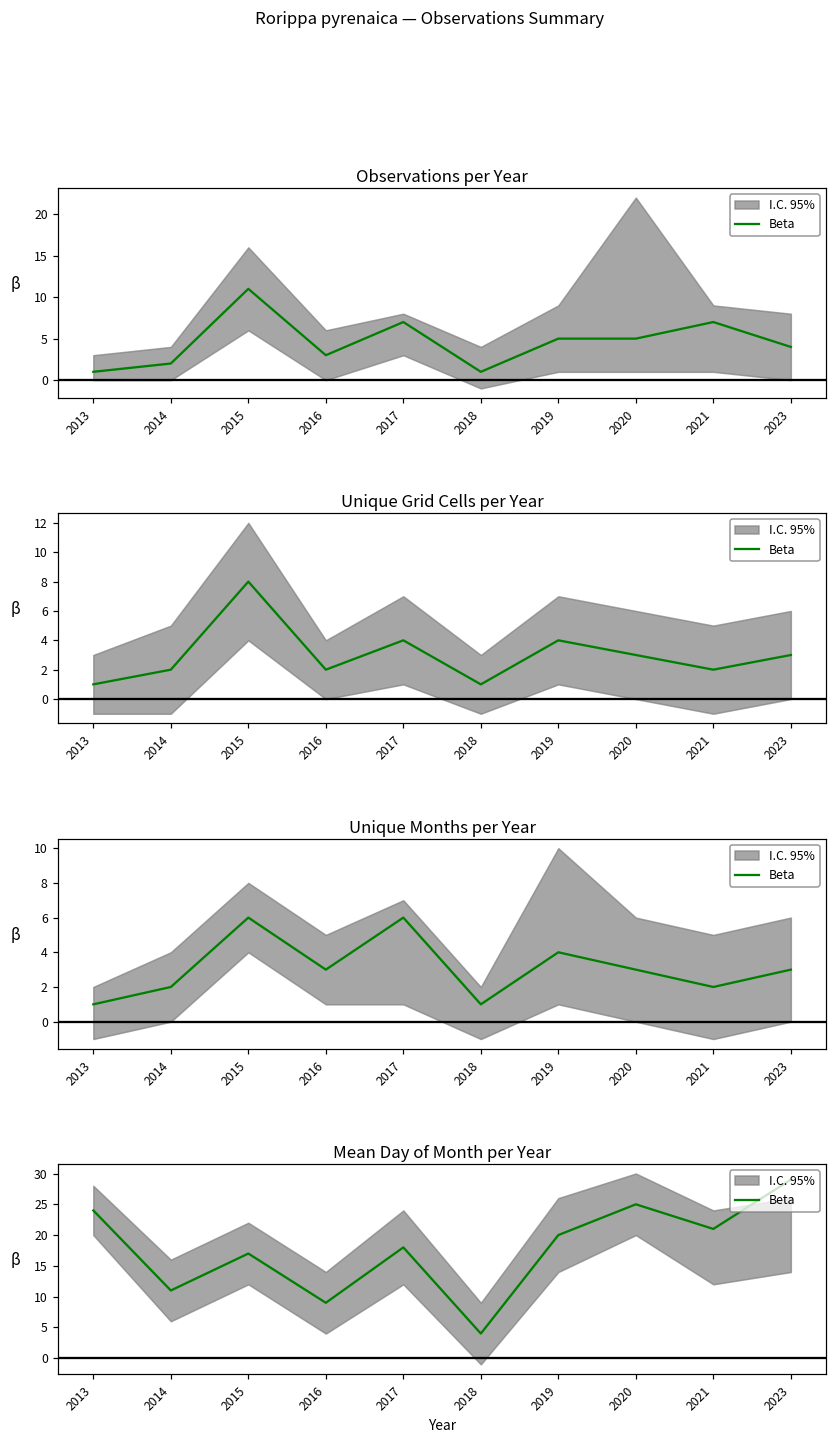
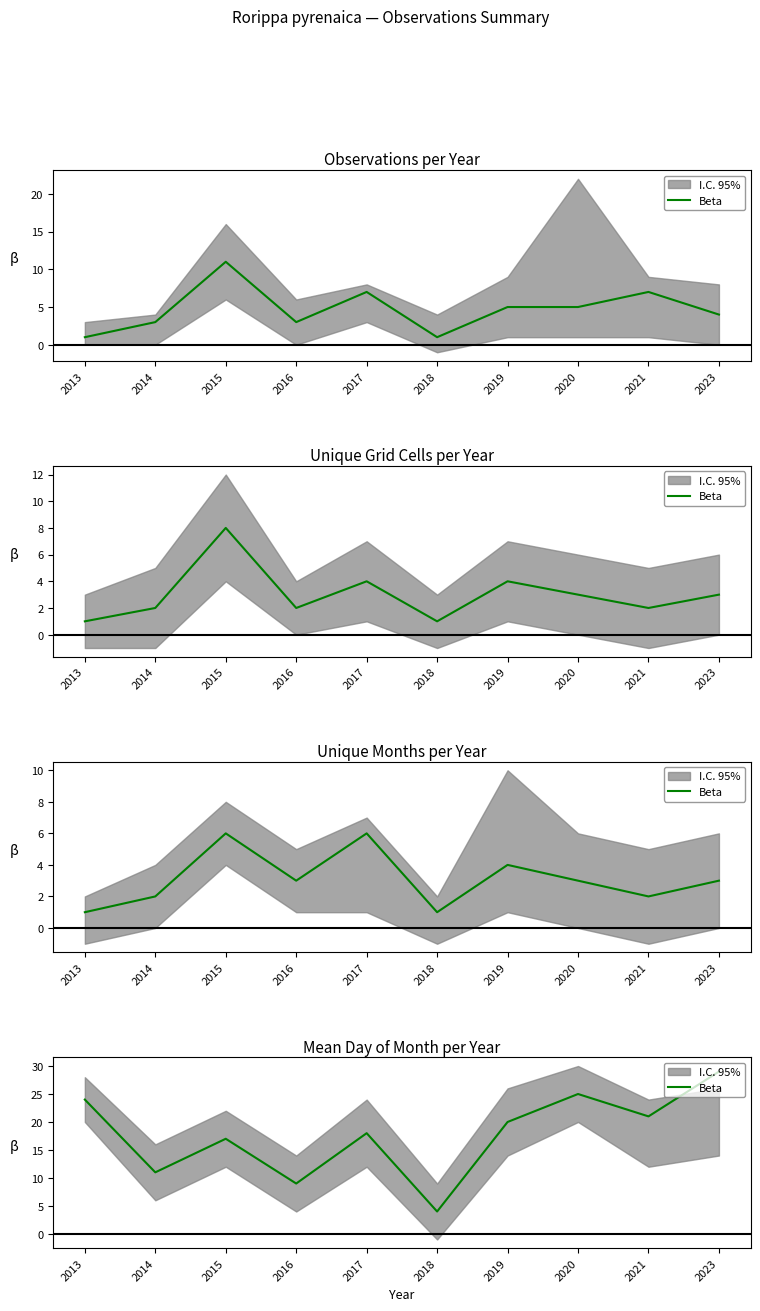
Observations per Year, Beta, 2014: 2 -> 3
